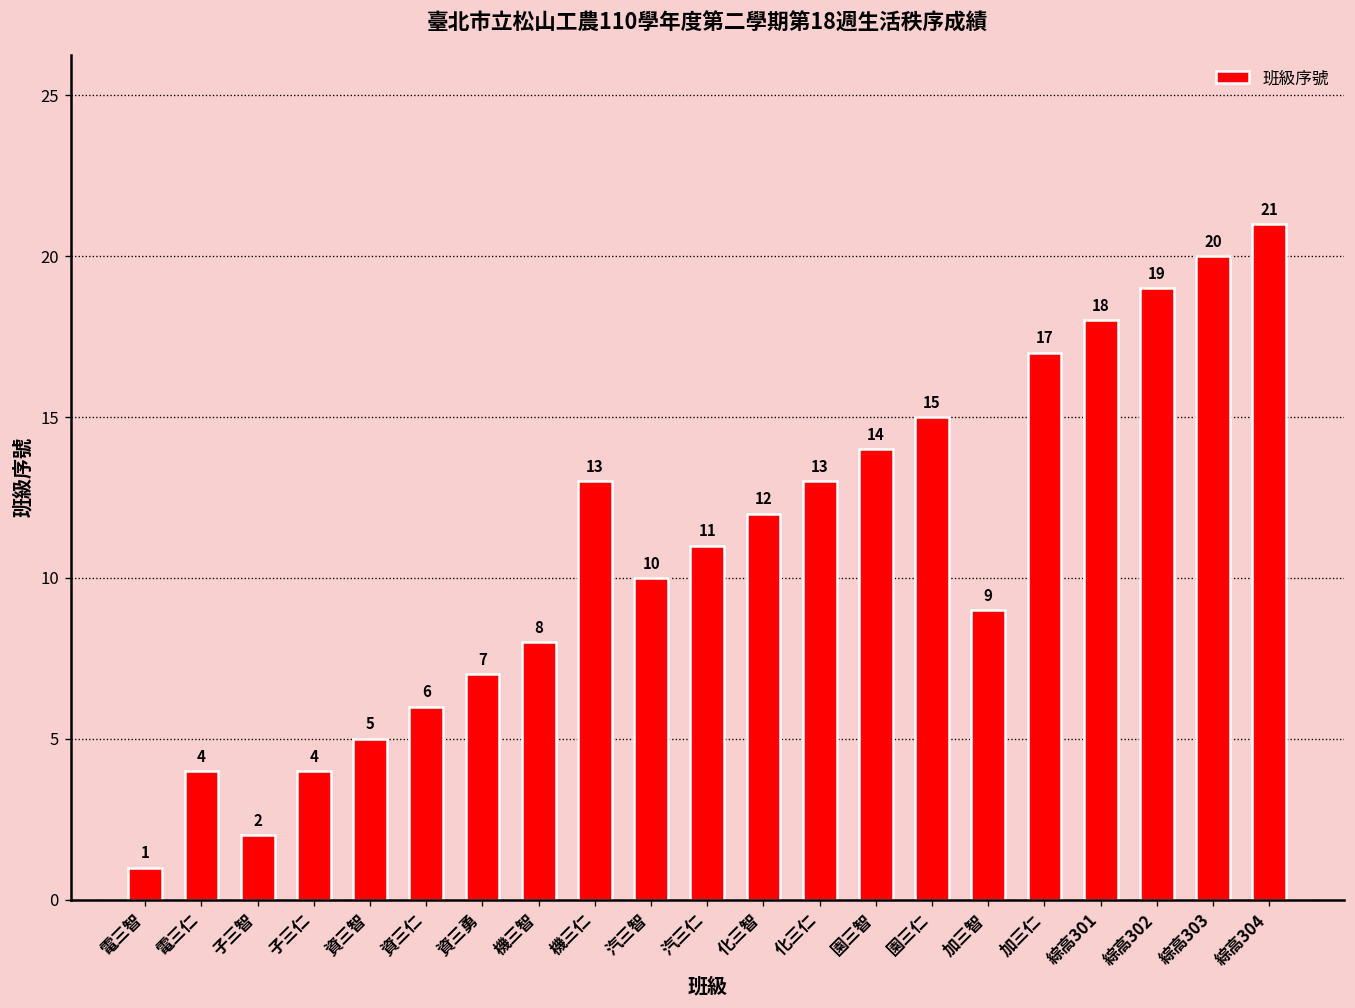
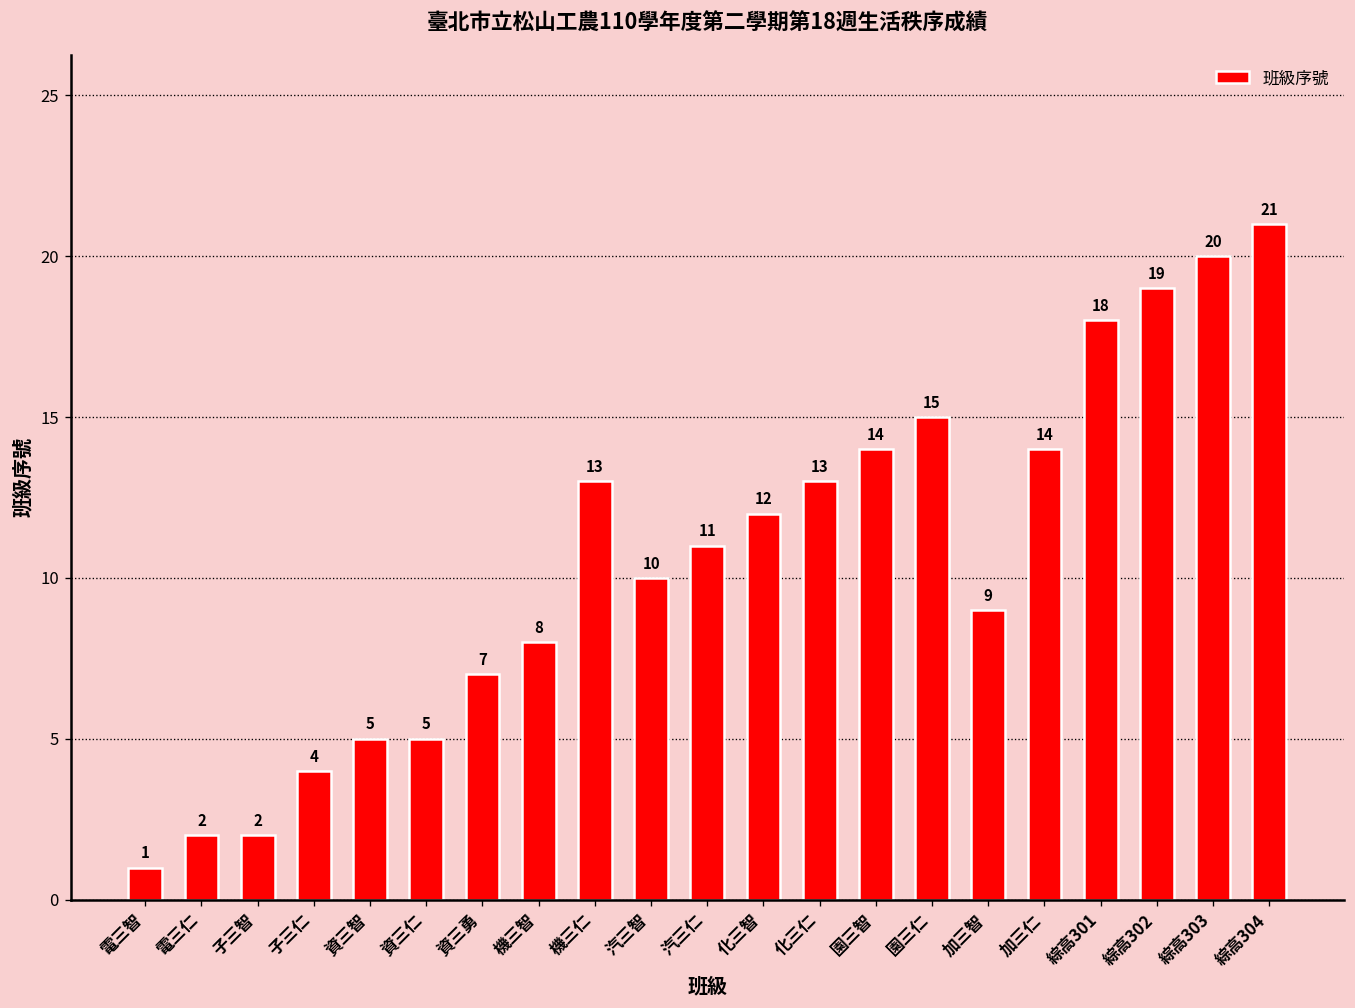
電三仁: 4 -> 2
資三仁: 6 -> 5
加三仁: 17 -> 14
